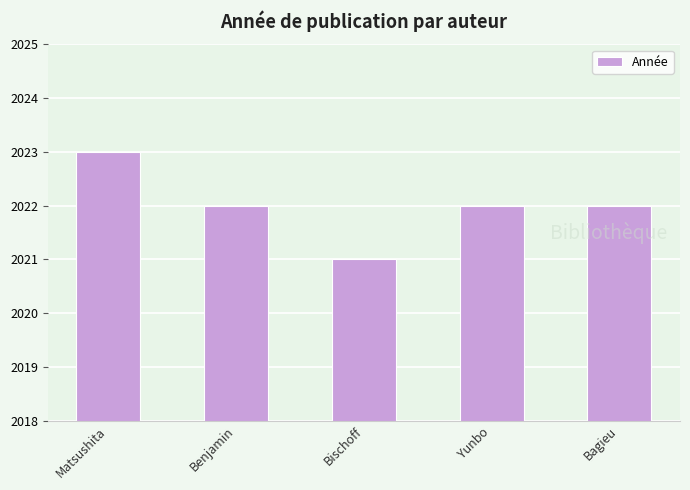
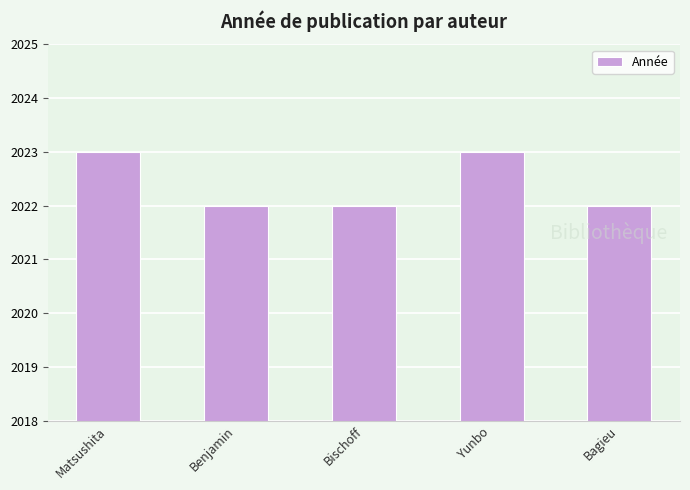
Bischoff: 2021 -> 2022
Yunbo: 2022 -> 2023
